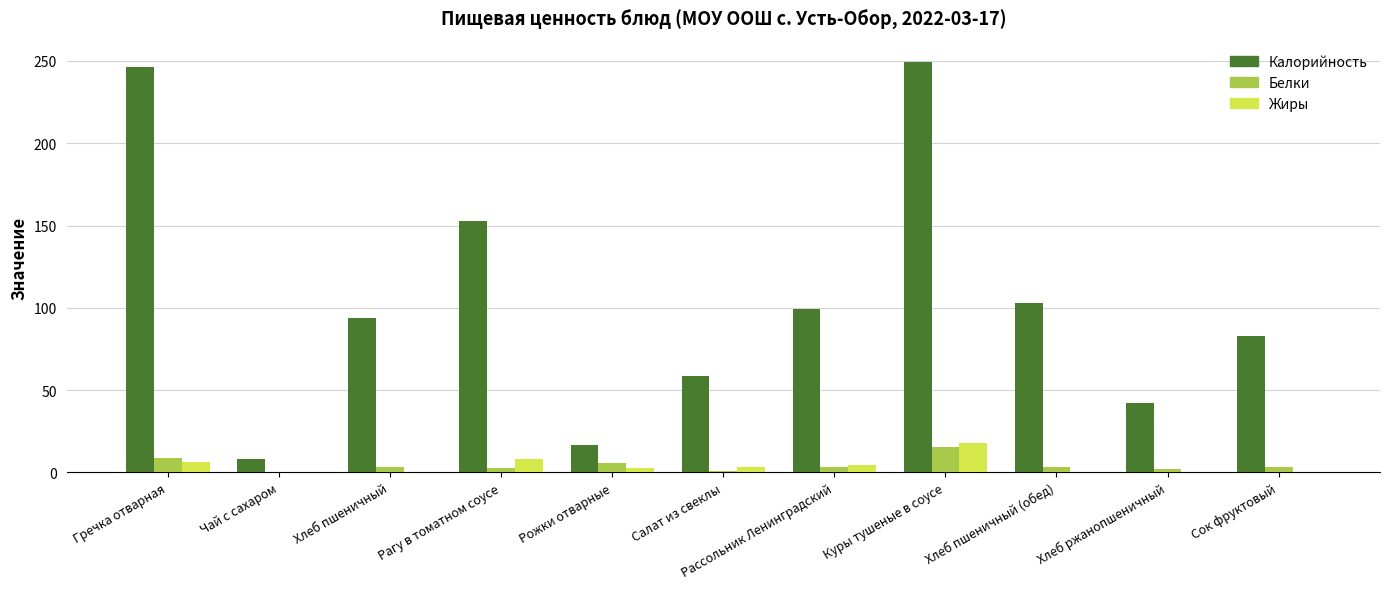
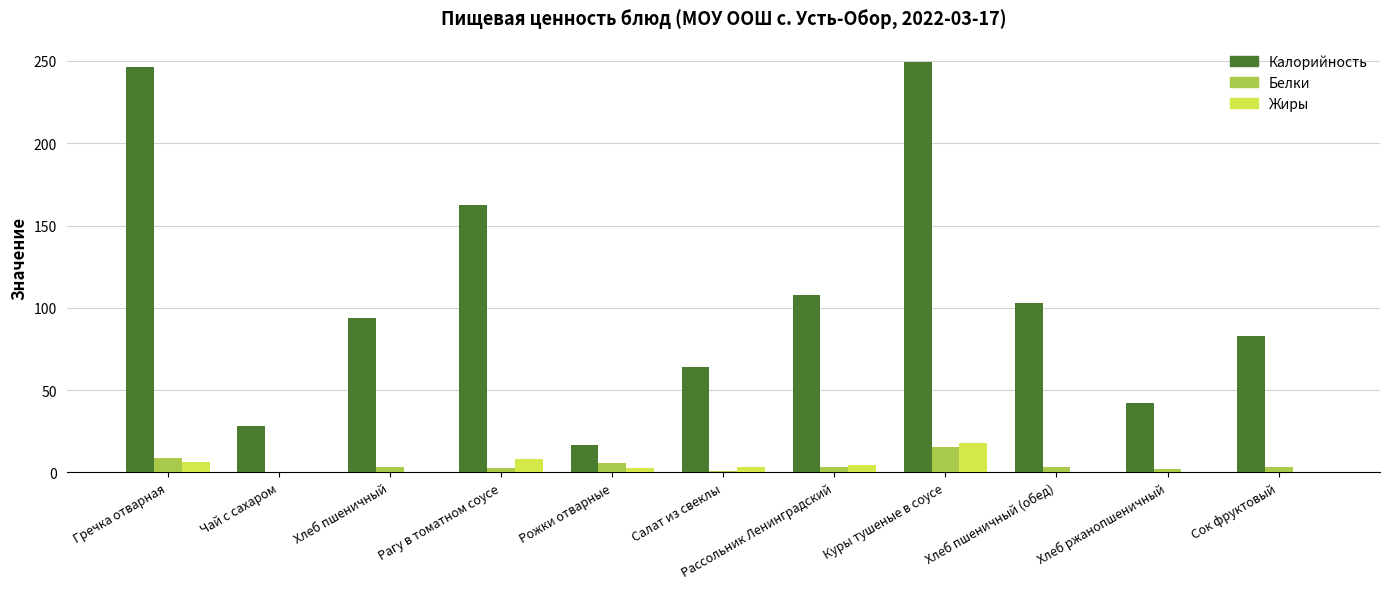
Калорийность, Чай с сахаром: 8 -> 28
Калорийность, Рагу в томатном соусе: 153 -> 163
Калорийность, Салат из свеклы: 59 -> 64
Калорийность, Рассольник Ленинградский: 99 -> 108
